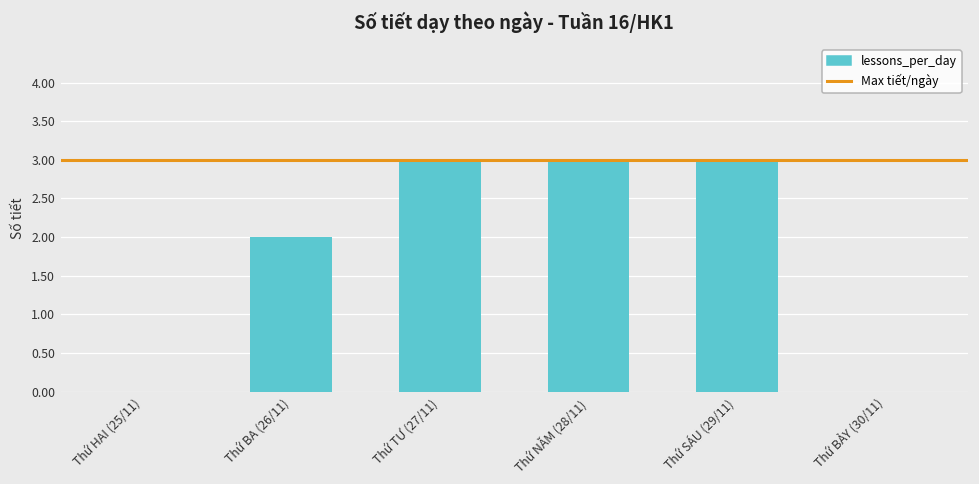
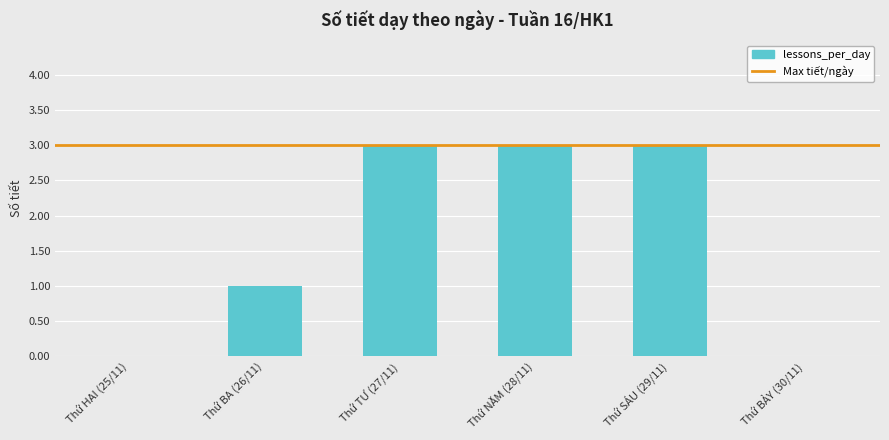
Thứ BA (26/11): 2 -> 1
